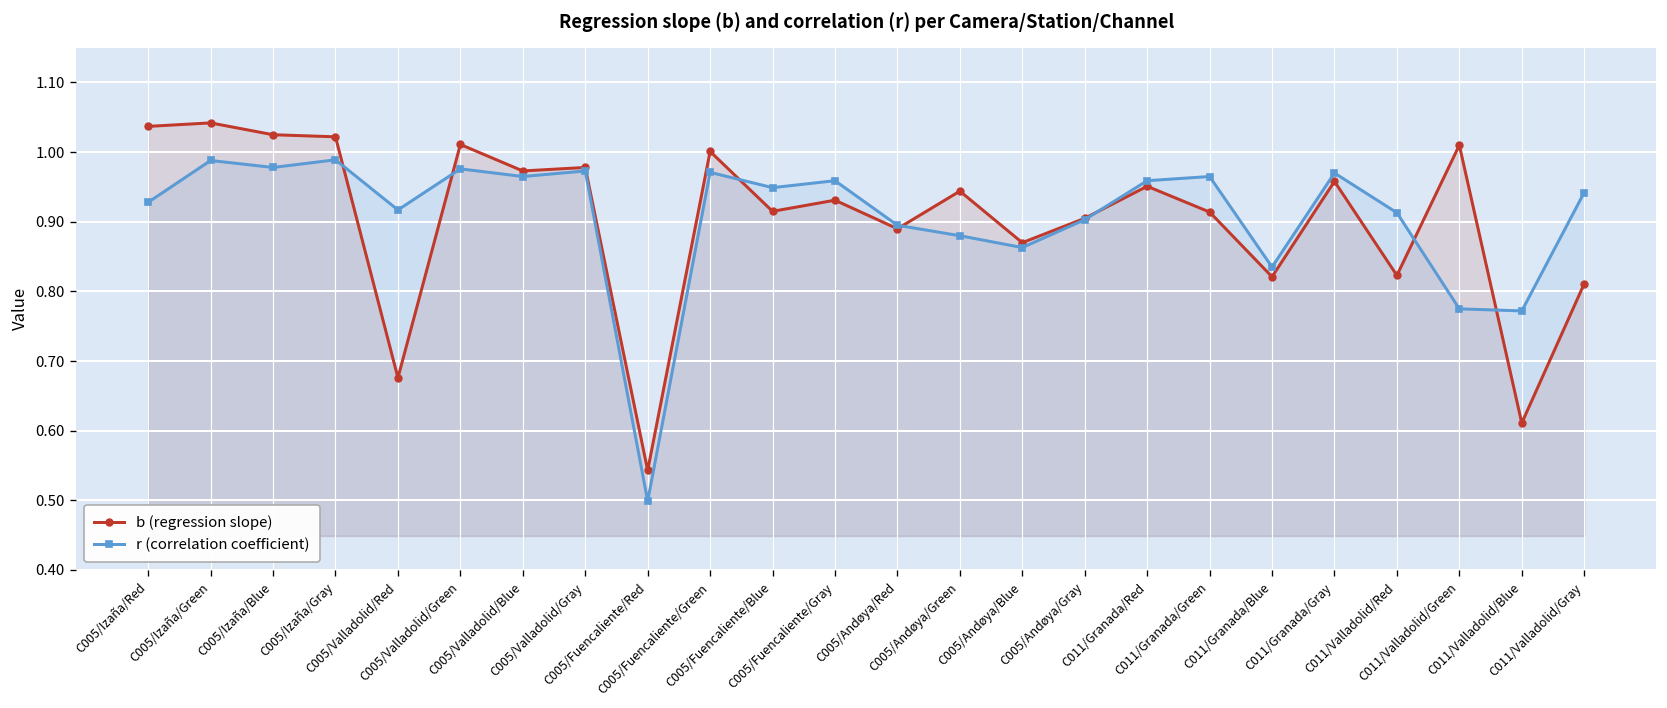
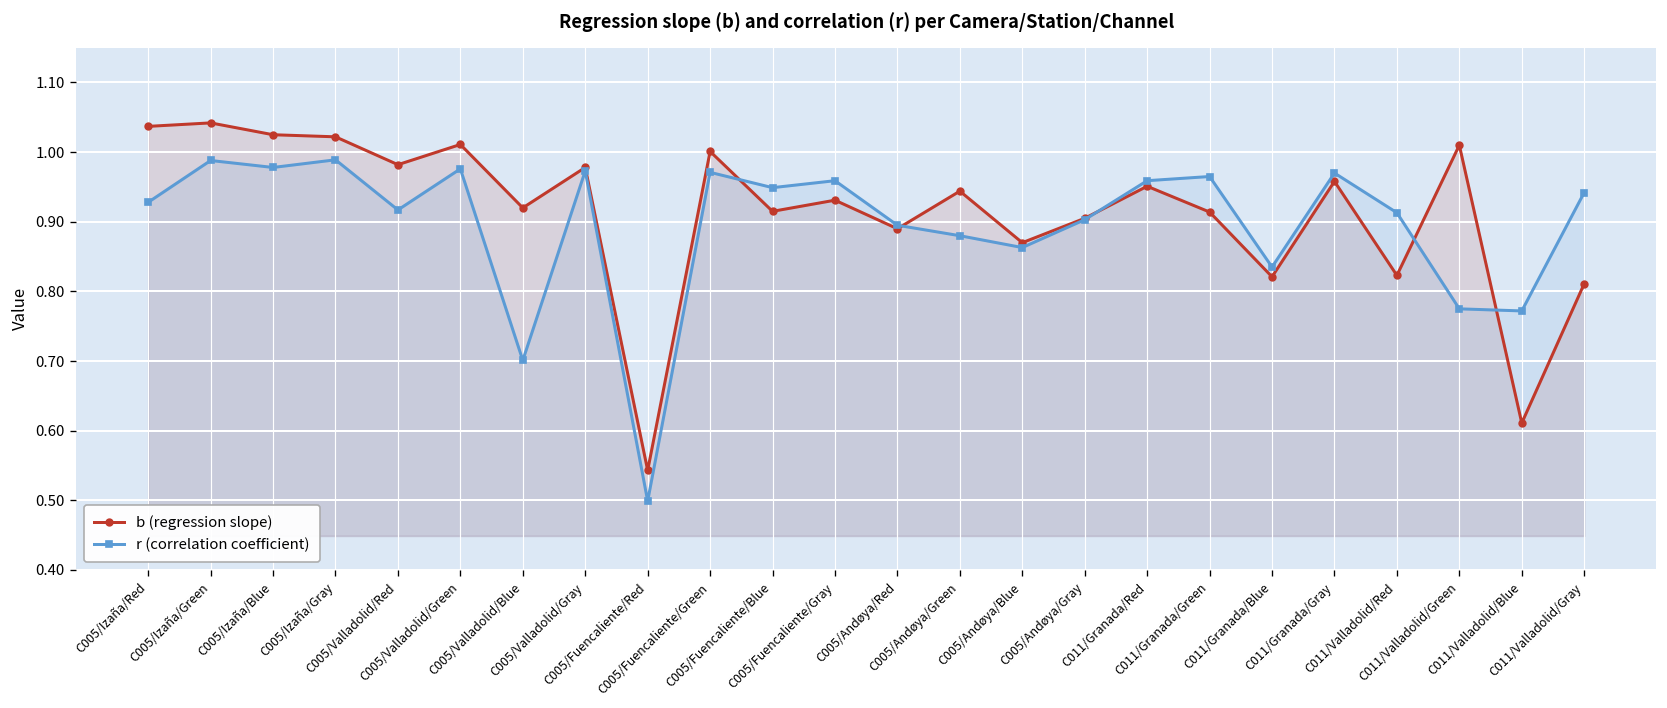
b (regression slope), C005/Valladolid/Red: 0.68 -> 0.98
b (regression slope), C005/Valladolid/Blue: 0.97 -> 0.92
r (correlation coefficient), C005/Valladolid/Blue: 0.97 -> 0.70
